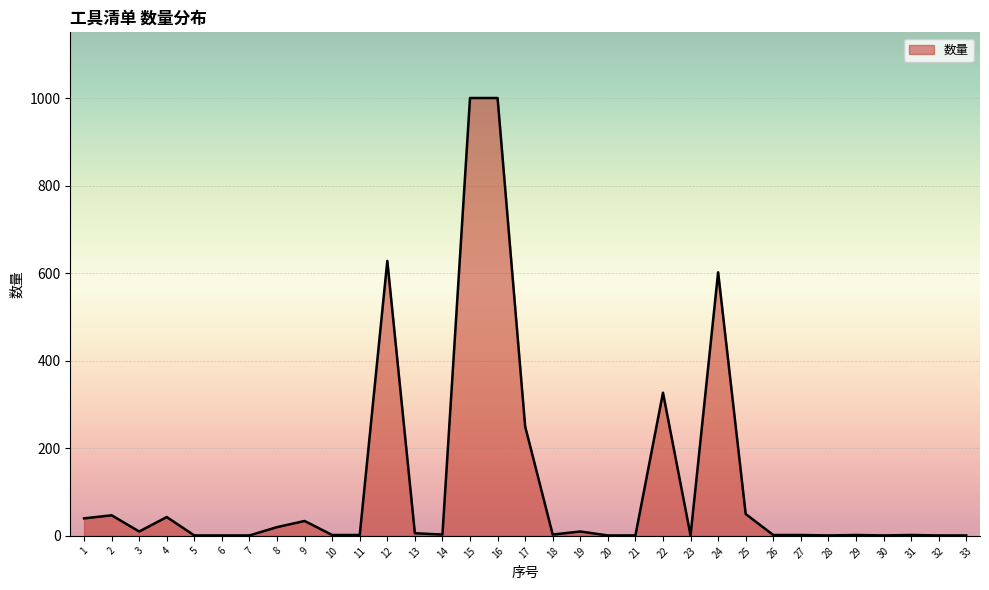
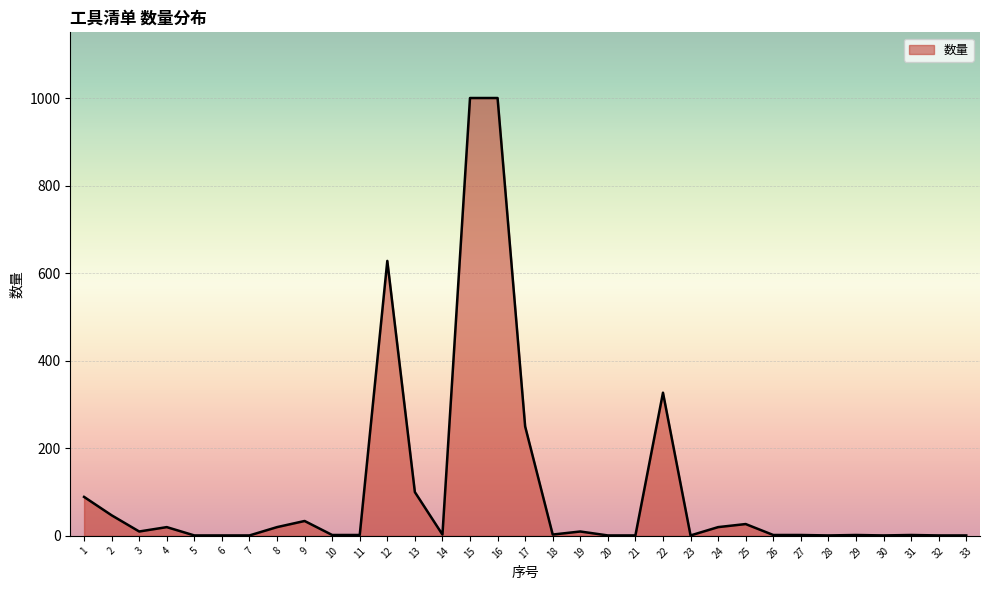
1: 40 -> 90
4: 40 -> 20
13: 10 -> 100
24: 600 -> 20
25: 50 -> 30
